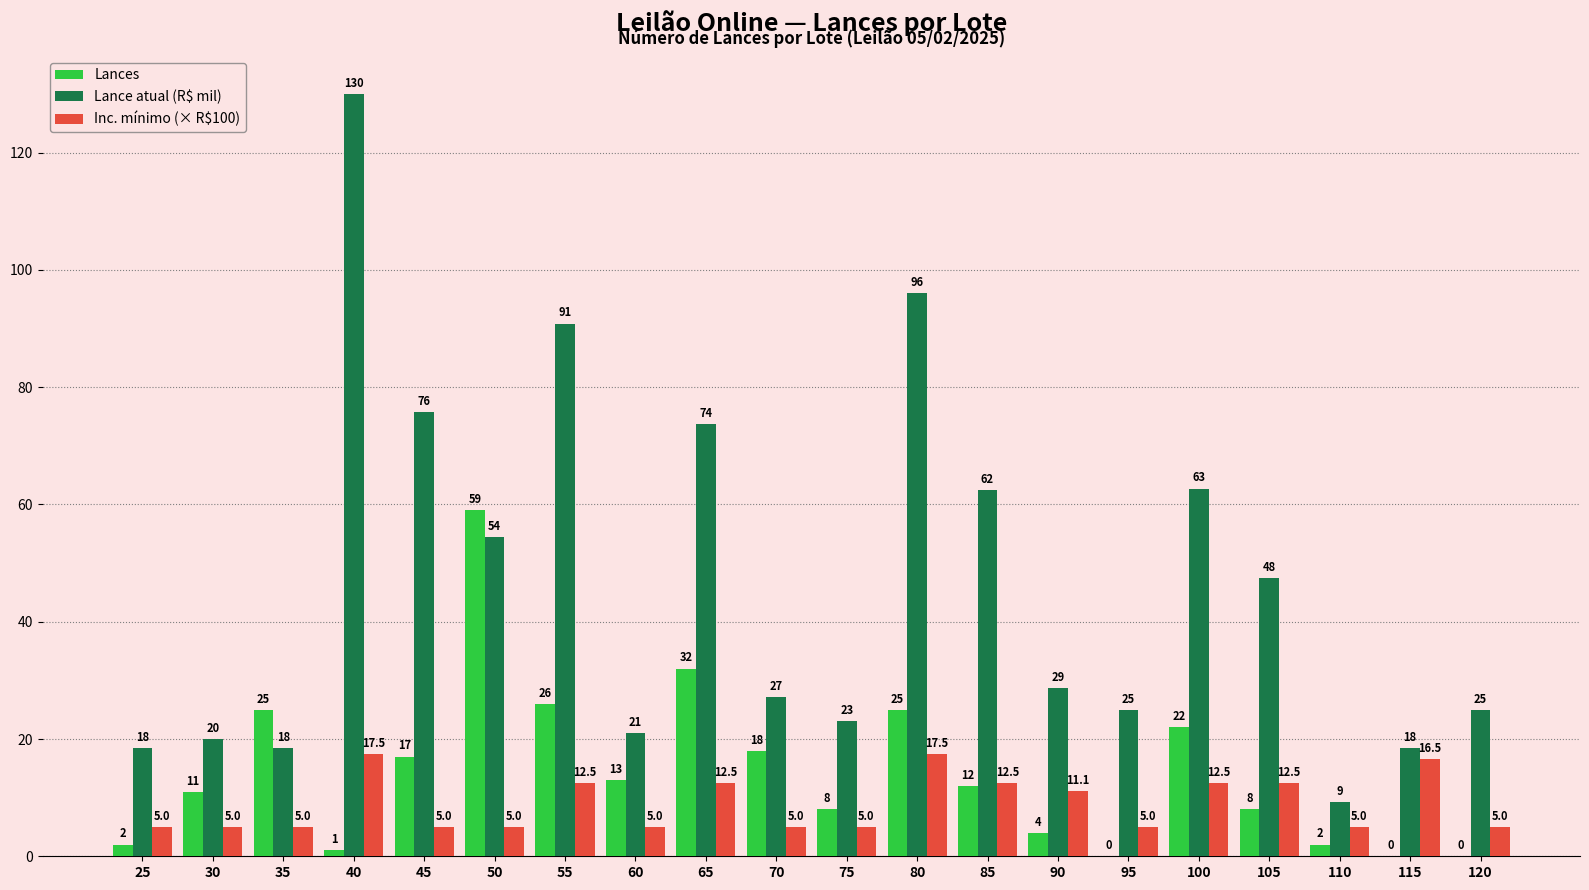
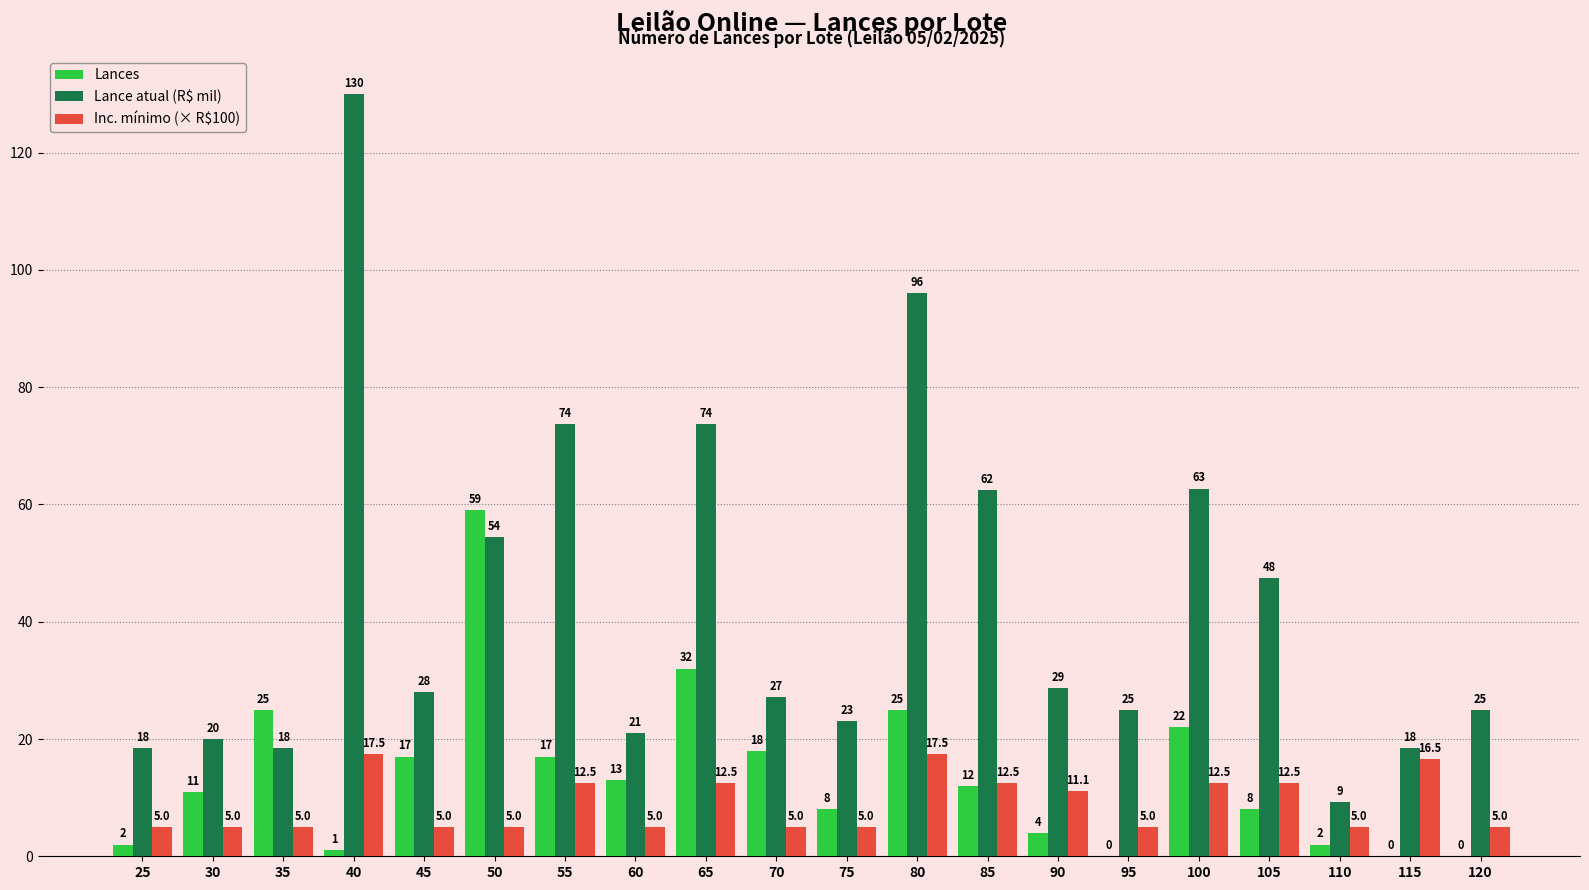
Lance atual (R$ mil), 45: 76 -> 28
Lances, 55: 26 -> 17
Lance atual (R$ mil), 55: 91 -> 74
